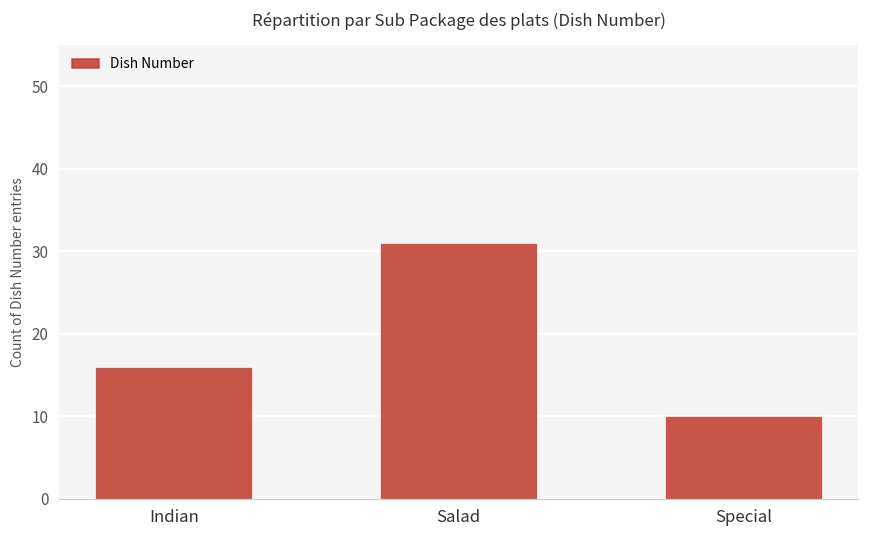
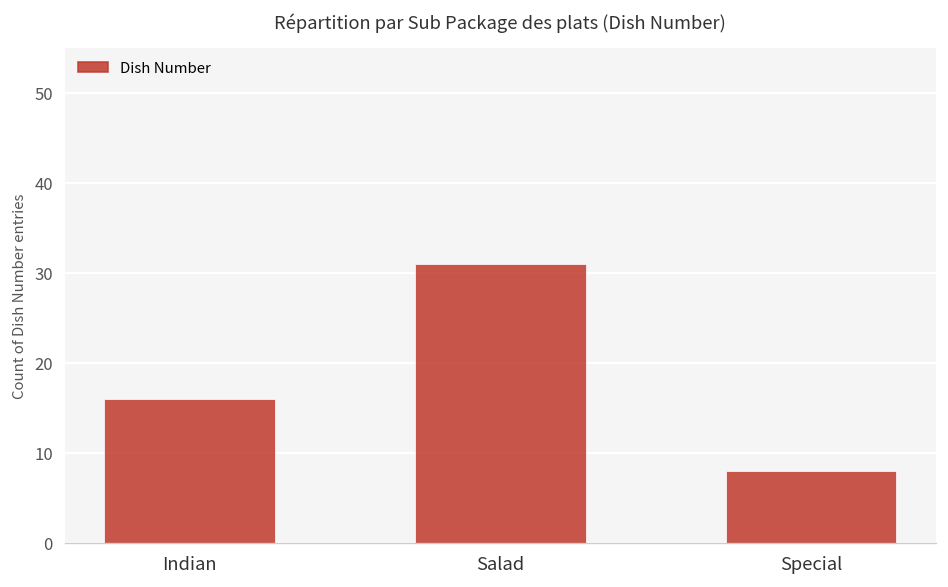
Special: 10 -> 8
